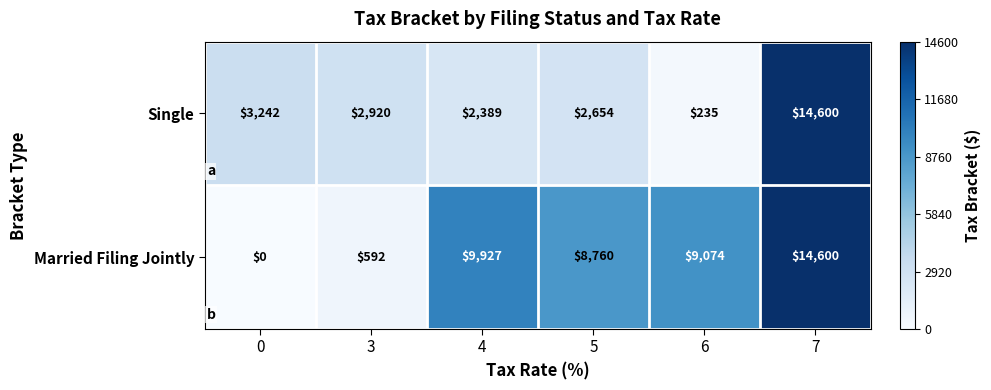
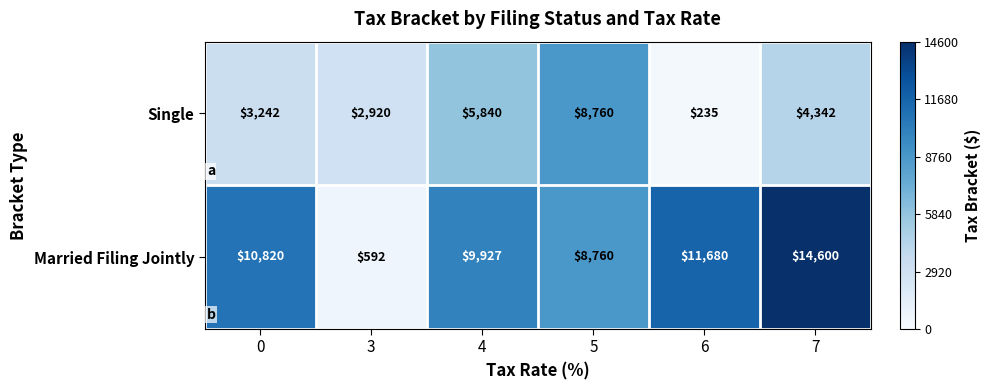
Single, 4: $2,389 -> $5,840
Single, 5: $2,654 -> $8,760
Single, 7: $14,600 -> $4,342
Married Filing Jointly, 0: $0 -> $10,820
Married Filing Jointly, 6: $9,074 -> $11,680
